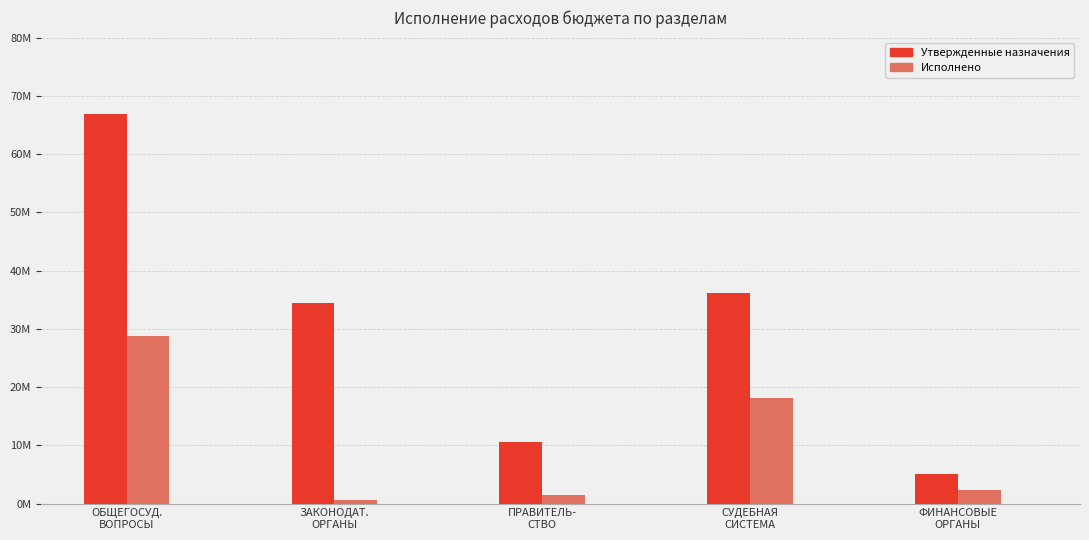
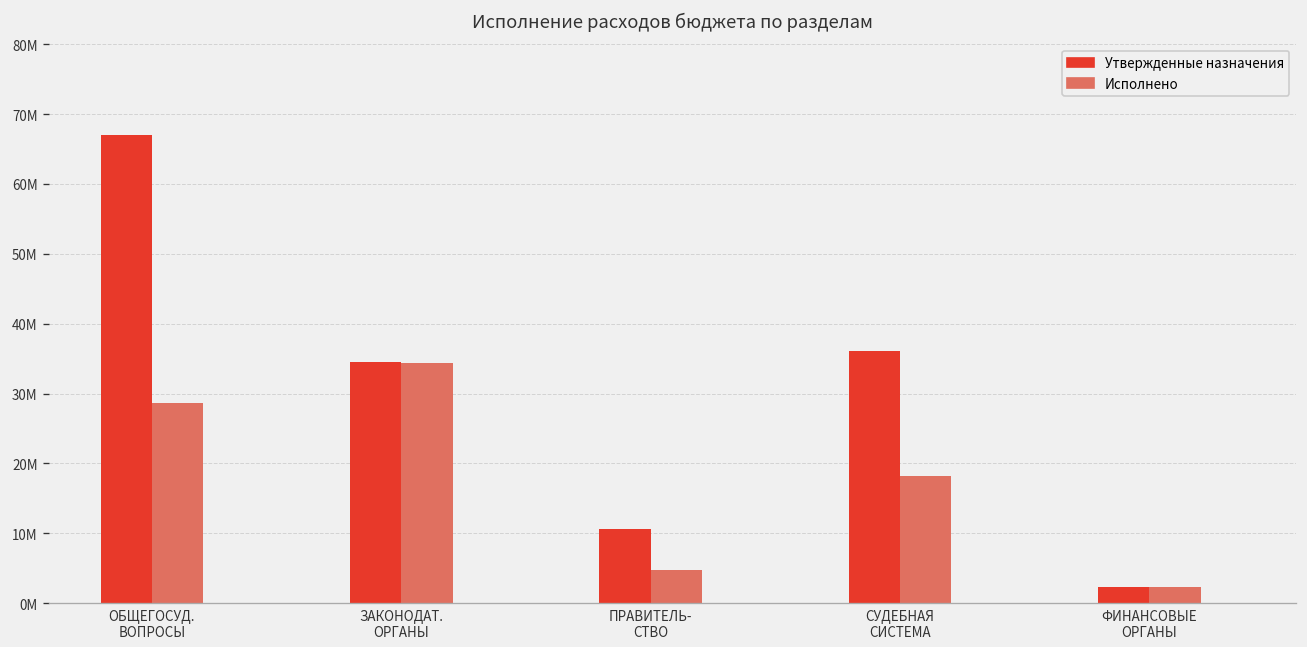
Исполнено, ЗАКОНОДАТ. ОРГАНЫ: 1000000 -> 34000000
Исполнено, ПРАВИТЕЛЬ- СТВО: 1000000 -> 5000000
Утвержденные назначения, ФИНАНСОВЫЕ ОРГАНЫ: 5000000 -> 2000000
